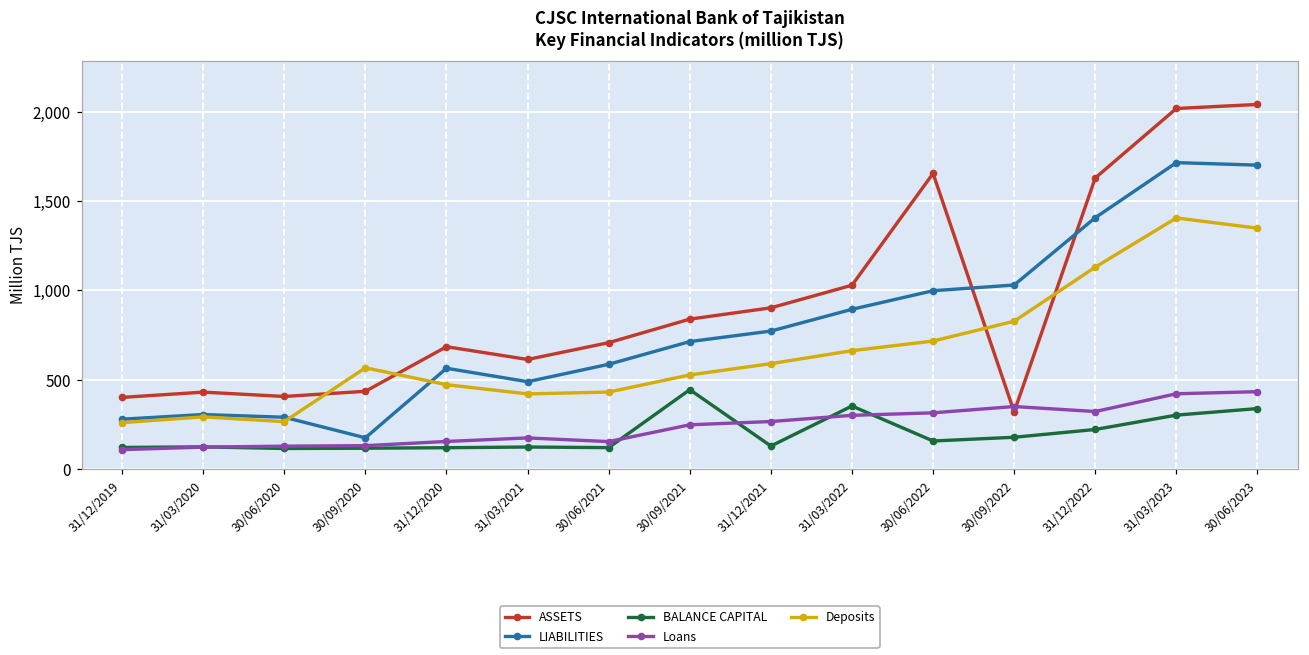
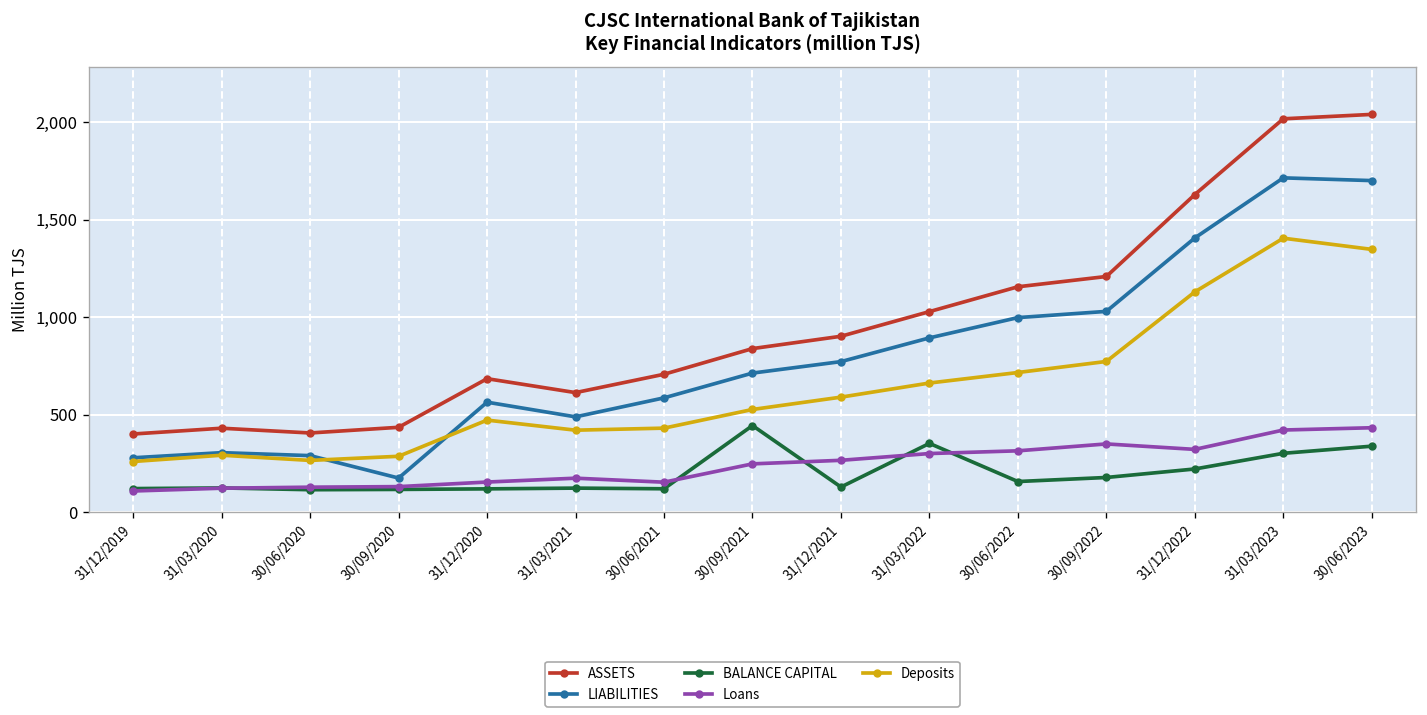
Deposits, 30/09/2020: 570 -> 290
ASSETS, 30/06/2022: 1,650 -> 1,160
ASSETS, 30/09/2022: 320 -> 1,210
Deposits, 30/09/2022: 830 -> 770
